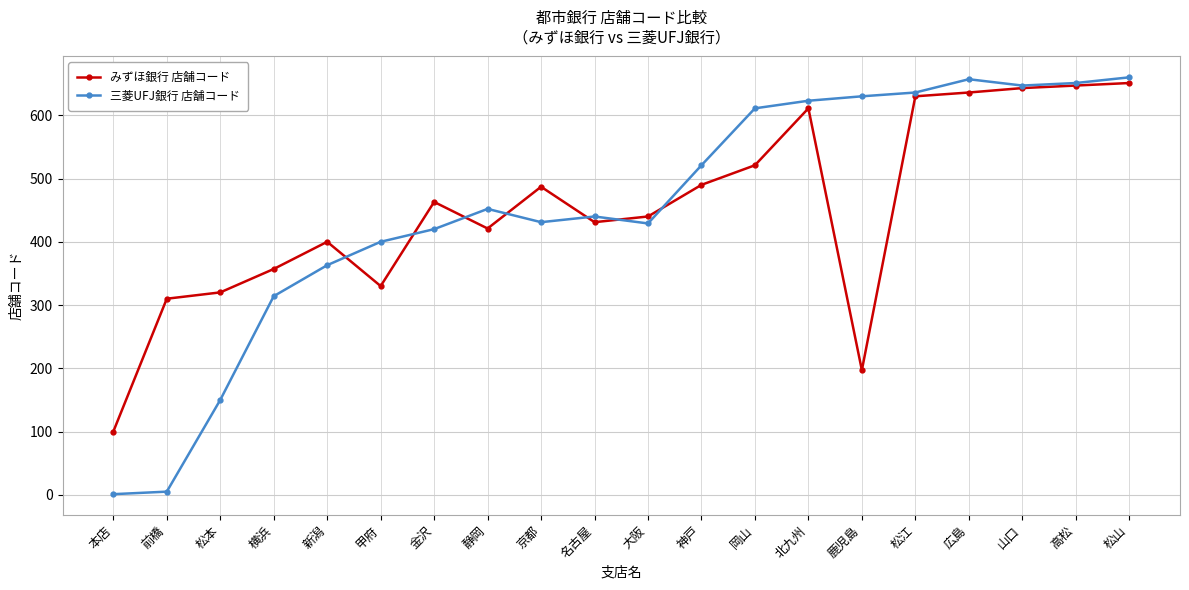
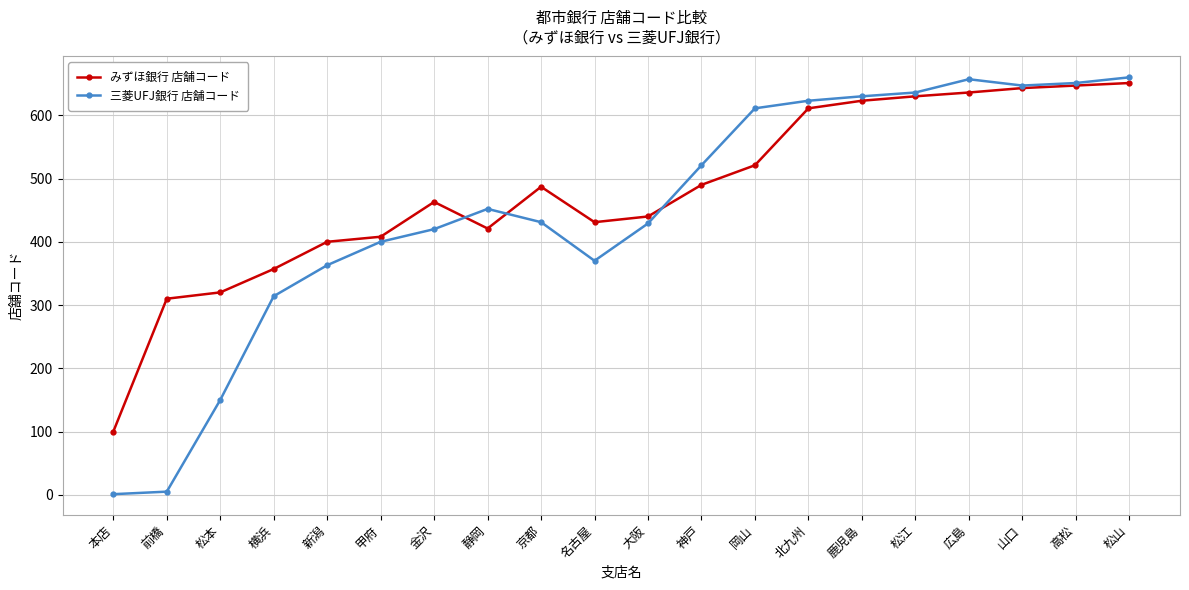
みずほ銀行 店舗コード, 甲府: 330 -> 410
三菱UFJ銀行 店舗コード, 名古屋: 440 -> 370
みずほ銀行 店舗コード, 鹿児島: 200 -> 620
